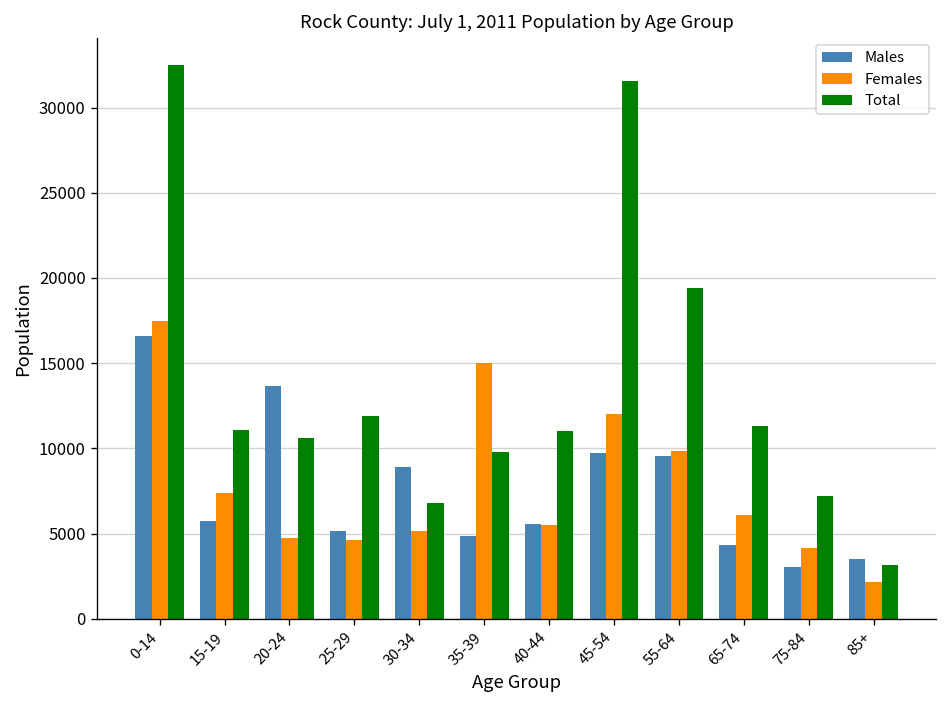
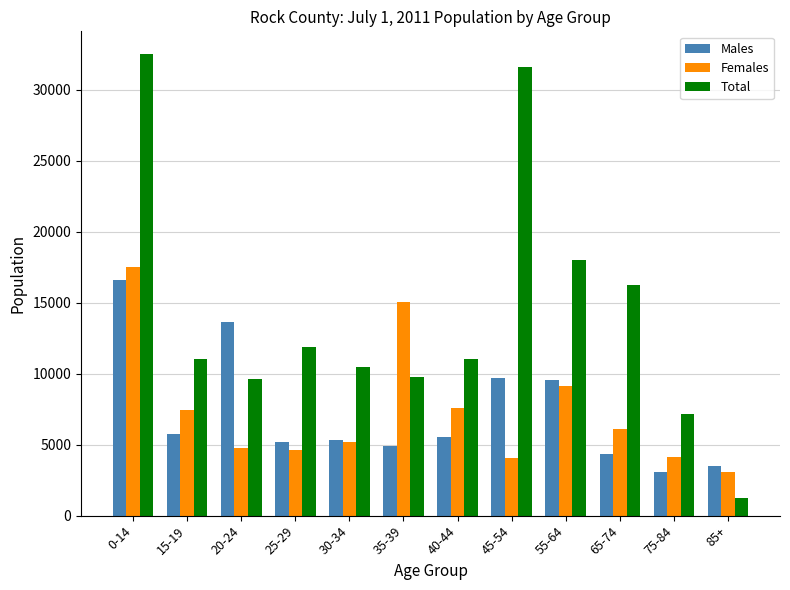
Total, 20-24: 10600 -> 9700
Males, 30-34: 8900 -> 5300
Total, 30-34: 6800 -> 10500
Females, 40-44: 5500 -> 7600
Females, 45-54: 12000 -> 4000
Females, 55-64: 9800 -> 9100
Total, 55-64: 19400 -> 18000
Total, 65-74: 11300 -> 16300
Females, 85+: 2200 -> 3000
Total, 85+: 3200 -> 1300
